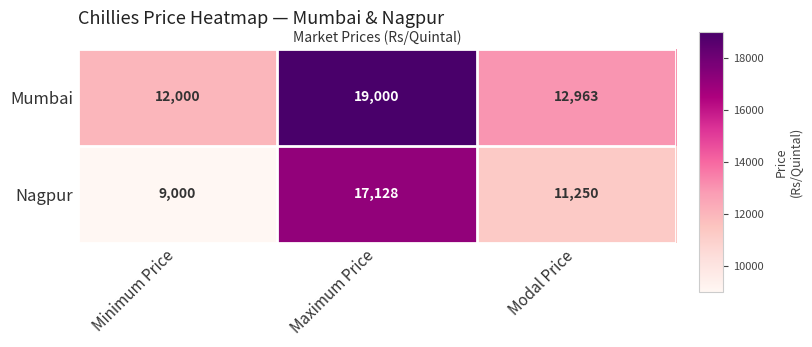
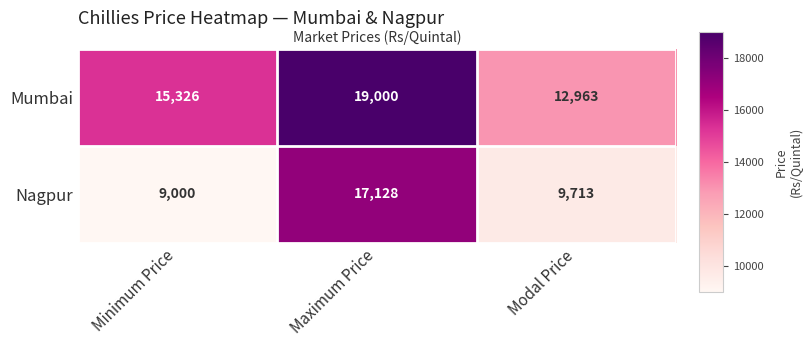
Mumbai, Minimum Price: 12,000 -> 15,326
Nagpur, Modal Price: 11,250 -> 9,713
